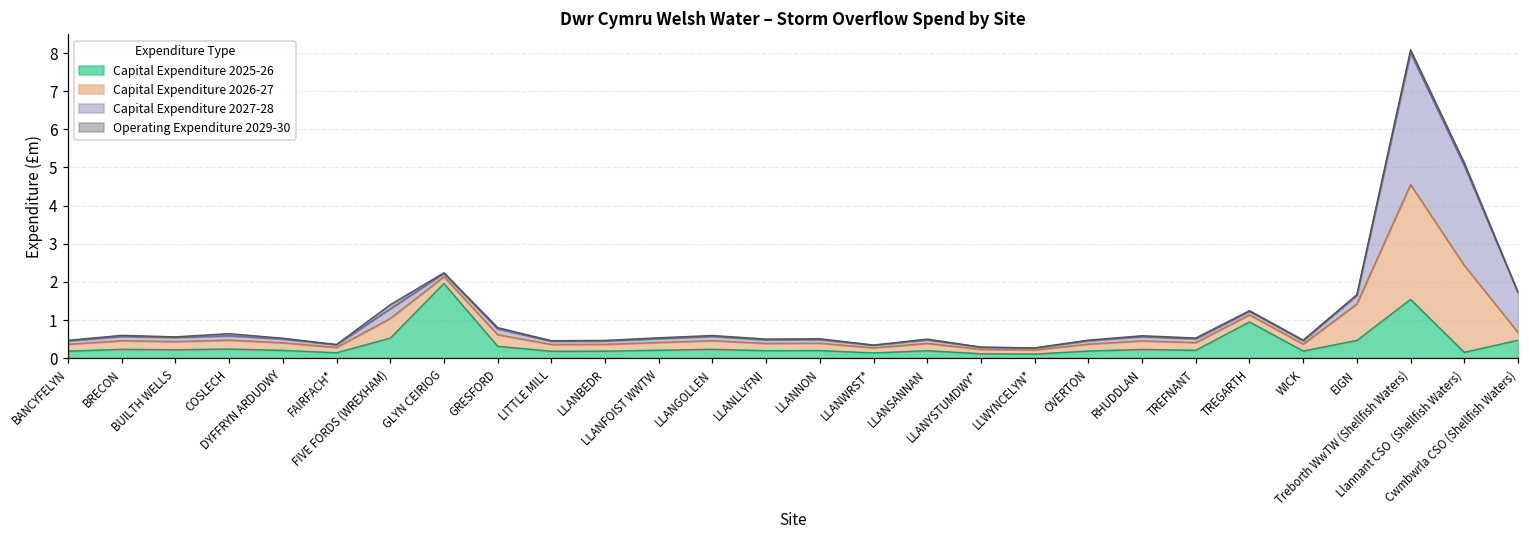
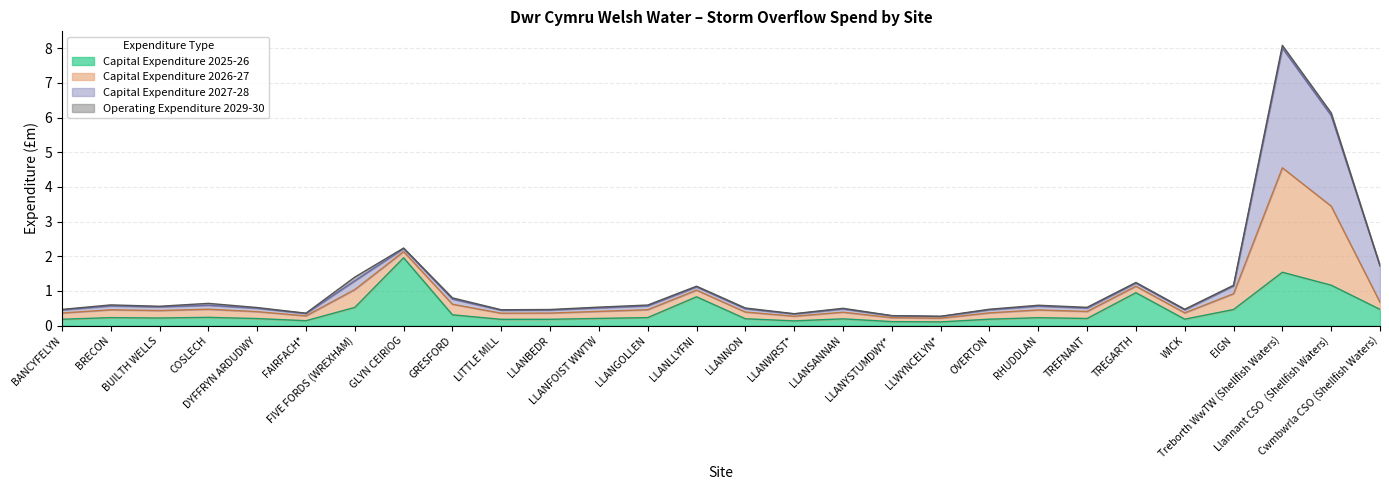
Capital Expenditure 2025-26, LLANLLYFNI: 0.2 -> 0.8
Capital Expenditure 2026-27, EIGN: 1.0 -> 0.5
Capital Expenditure 2025-26, Llannant CSO (Shellfish Waters): 0.2 -> 1.2
